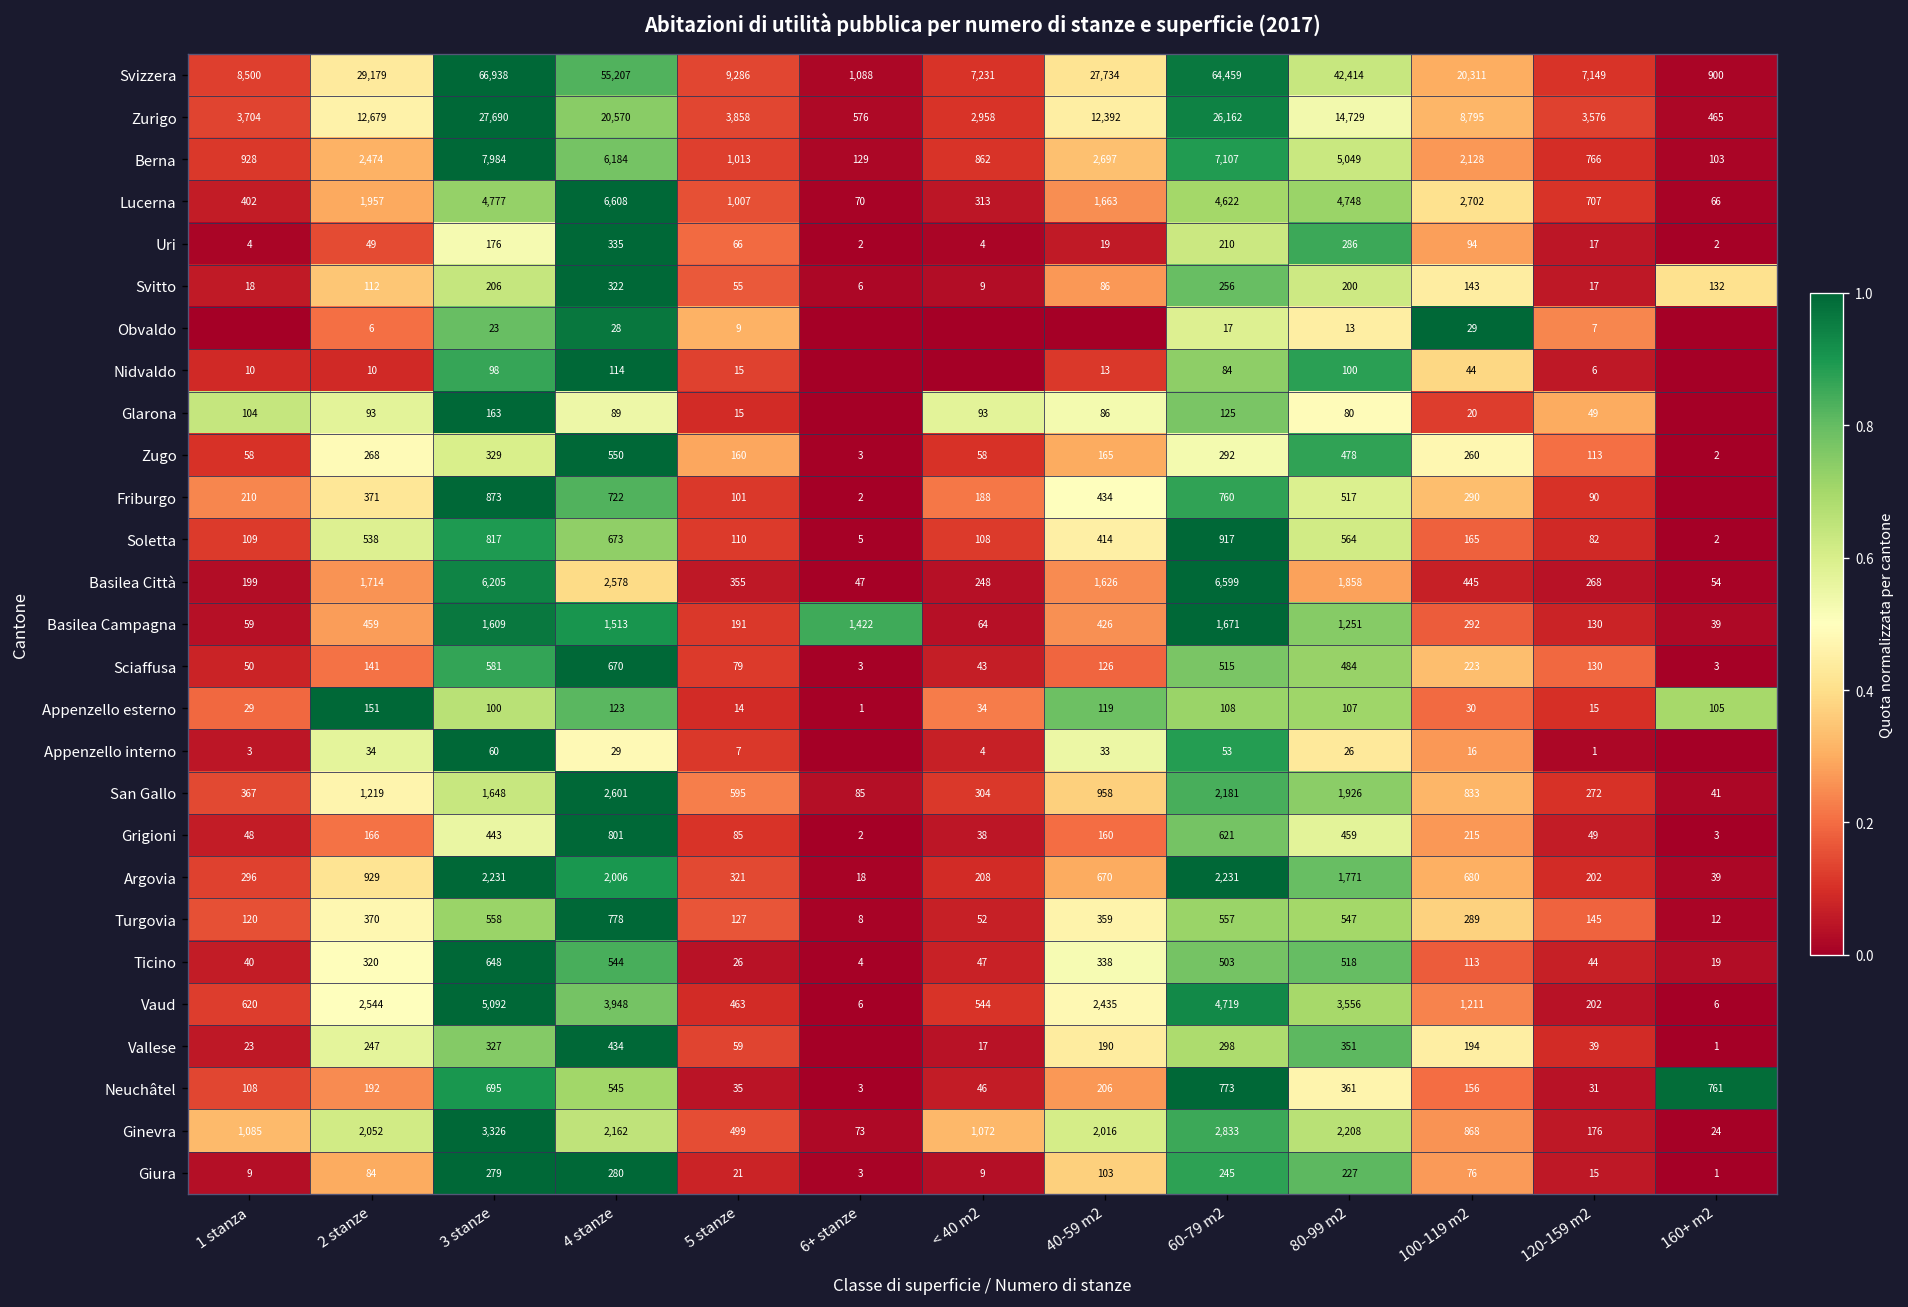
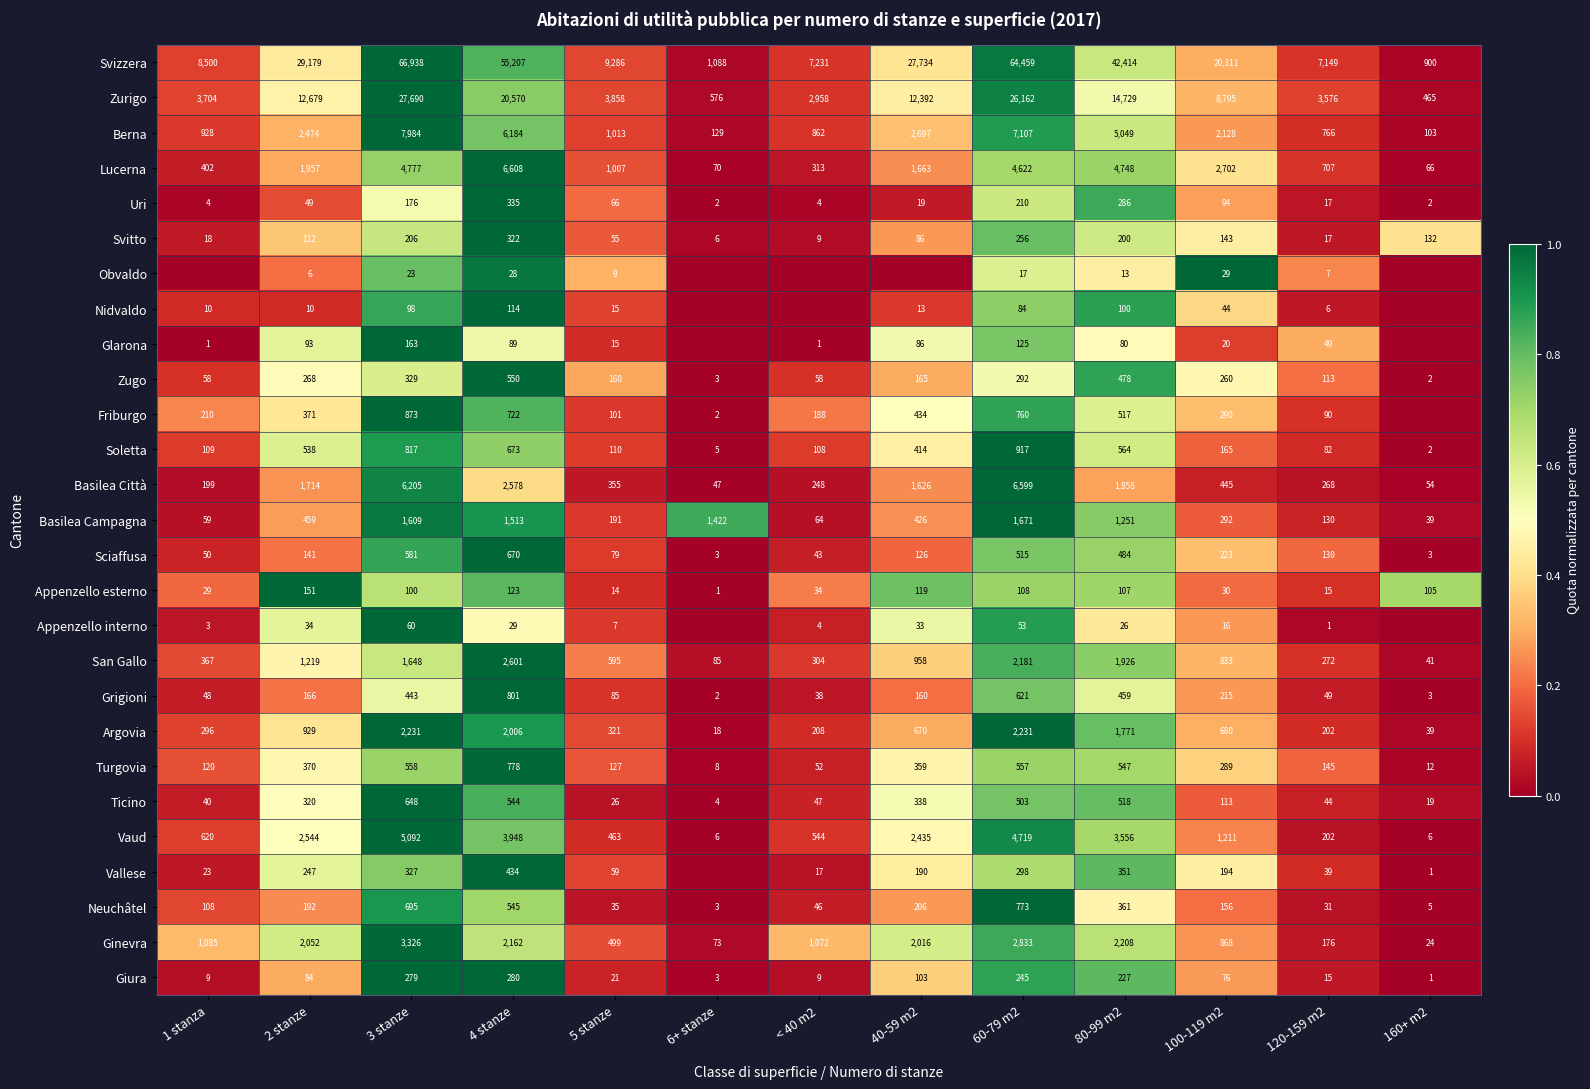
Glarona, 1 stanza: 104 -> 1
Glarona, < 40 m2: 93 -> 1
Neuchâtel, 160+ m2: 761 -> 5
